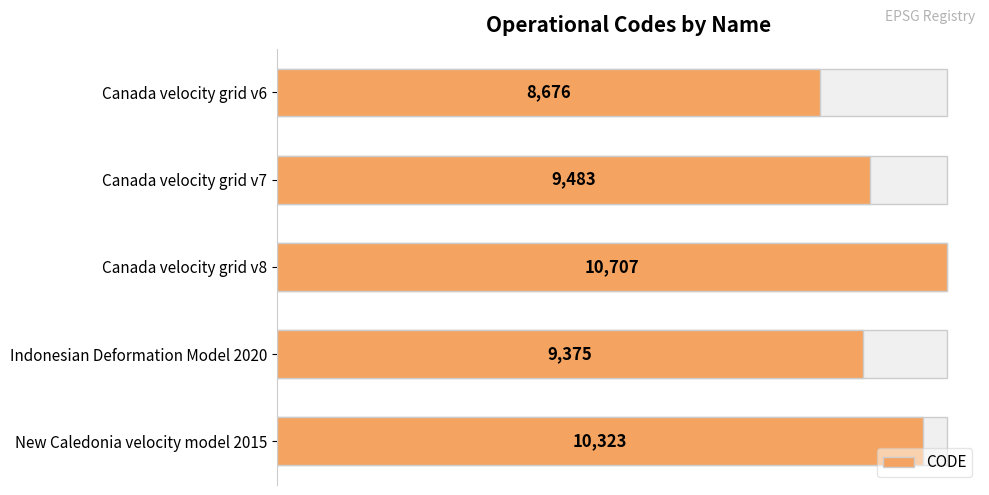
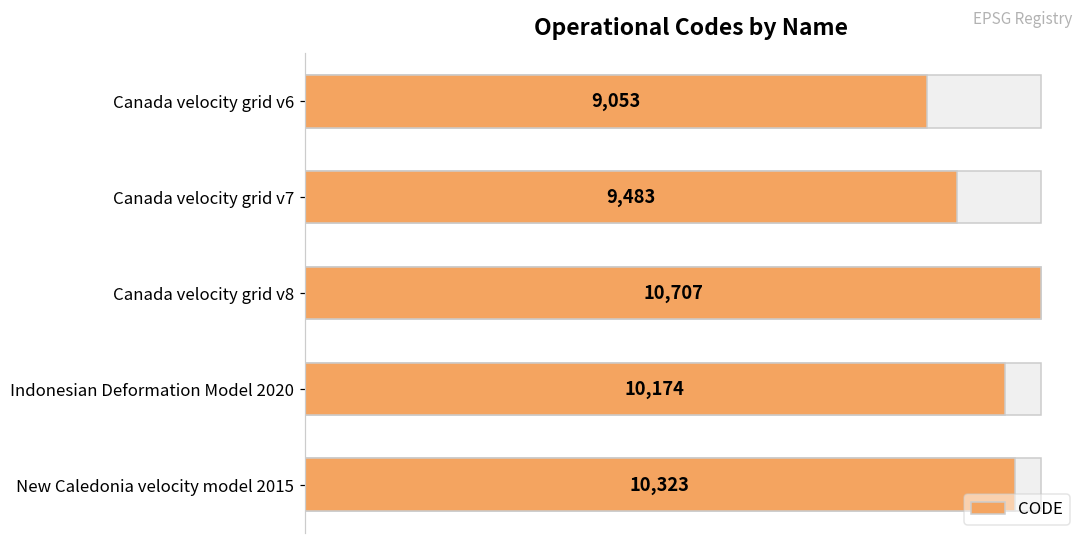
CODE, Canada velocity grid v6: 8,676 -> 9,053
CODE, Indonesian Deformation Model 2020: 9,375 -> 10,174
